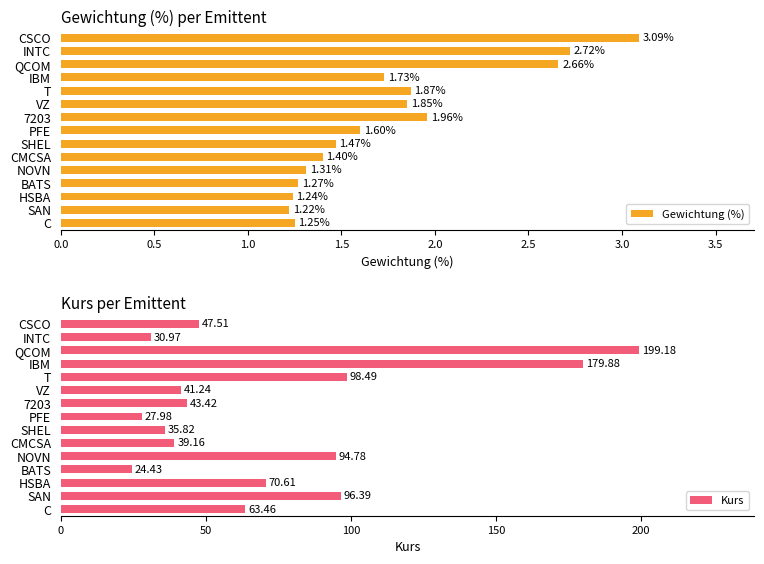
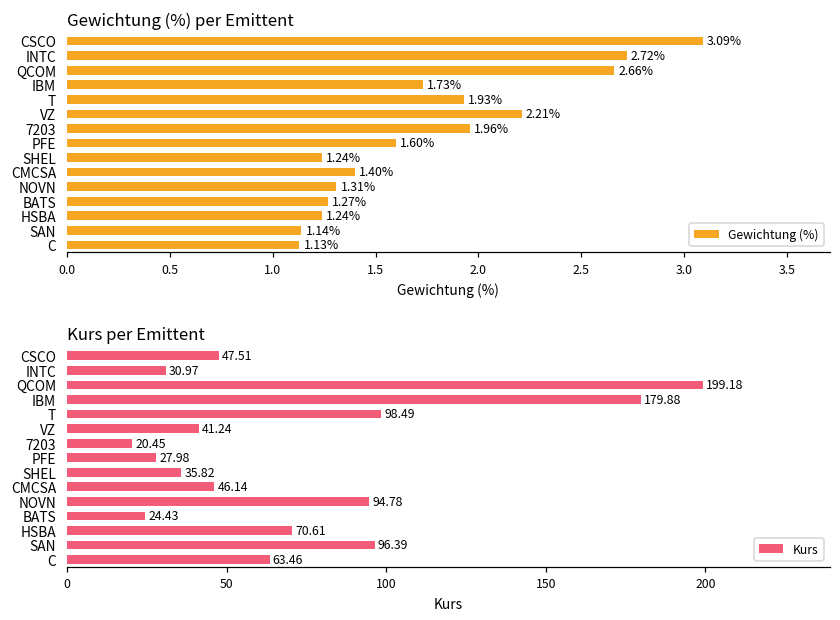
Gewichtung (%) per Emittent, T: 1.87% -> 1.93%
Gewichtung (%) per Emittent, VZ: 1.85% -> 2.21%
Gewichtung (%) per Emittent, SHEL: 1.47% -> 1.24%
Gewichtung (%) per Emittent, SAN: 1.22% -> 1.14%
Gewichtung (%) per Emittent, C: 1.25% -> 1.13%
Kurs per Emittent, 7203: 43.42 -> 20.45
Kurs per Emittent, CMCSA: 39.16 -> 46.14
